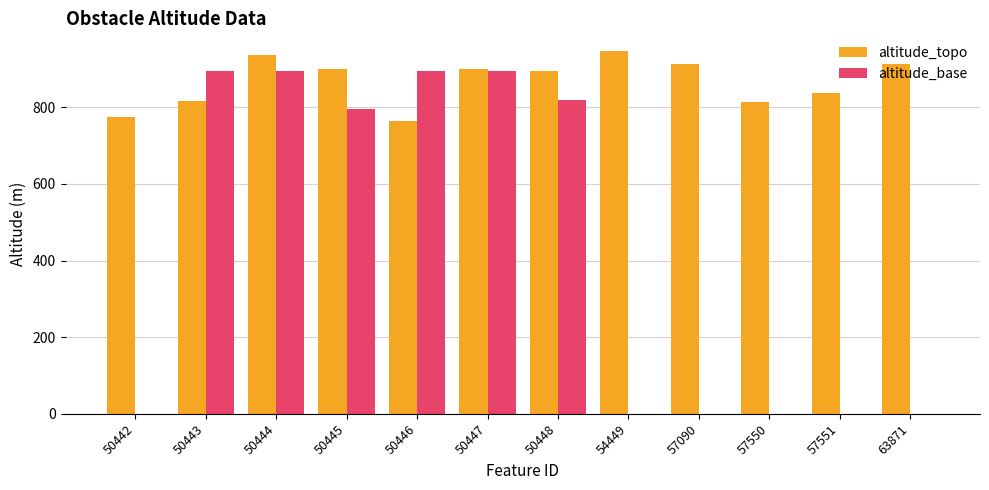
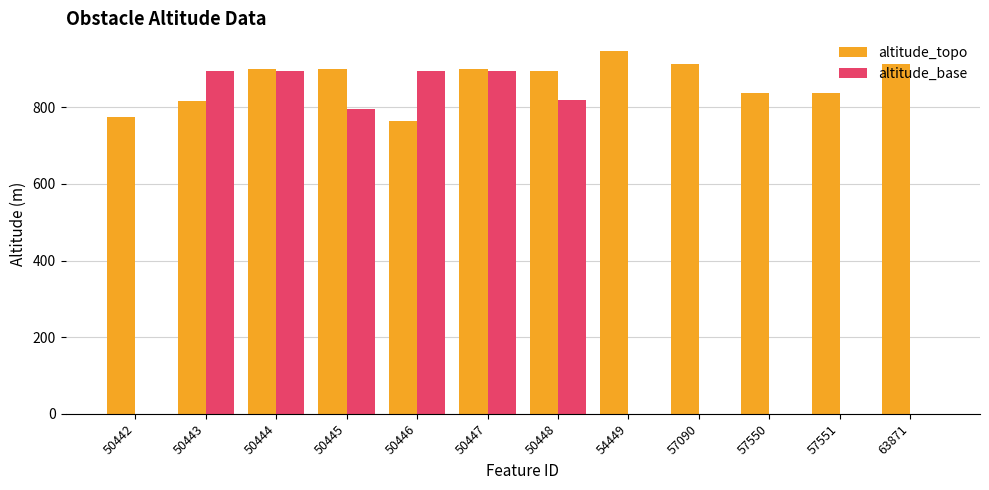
altitude_topo, 50444: 940 -> 900
altitude_topo, 57550: 810 -> 840
